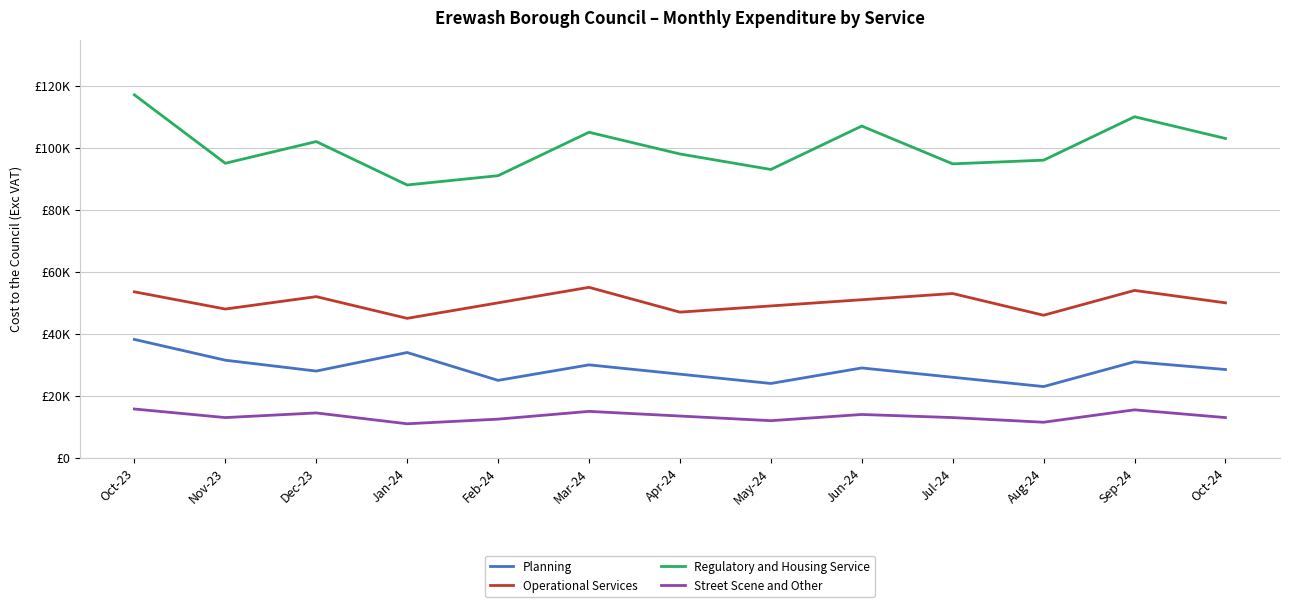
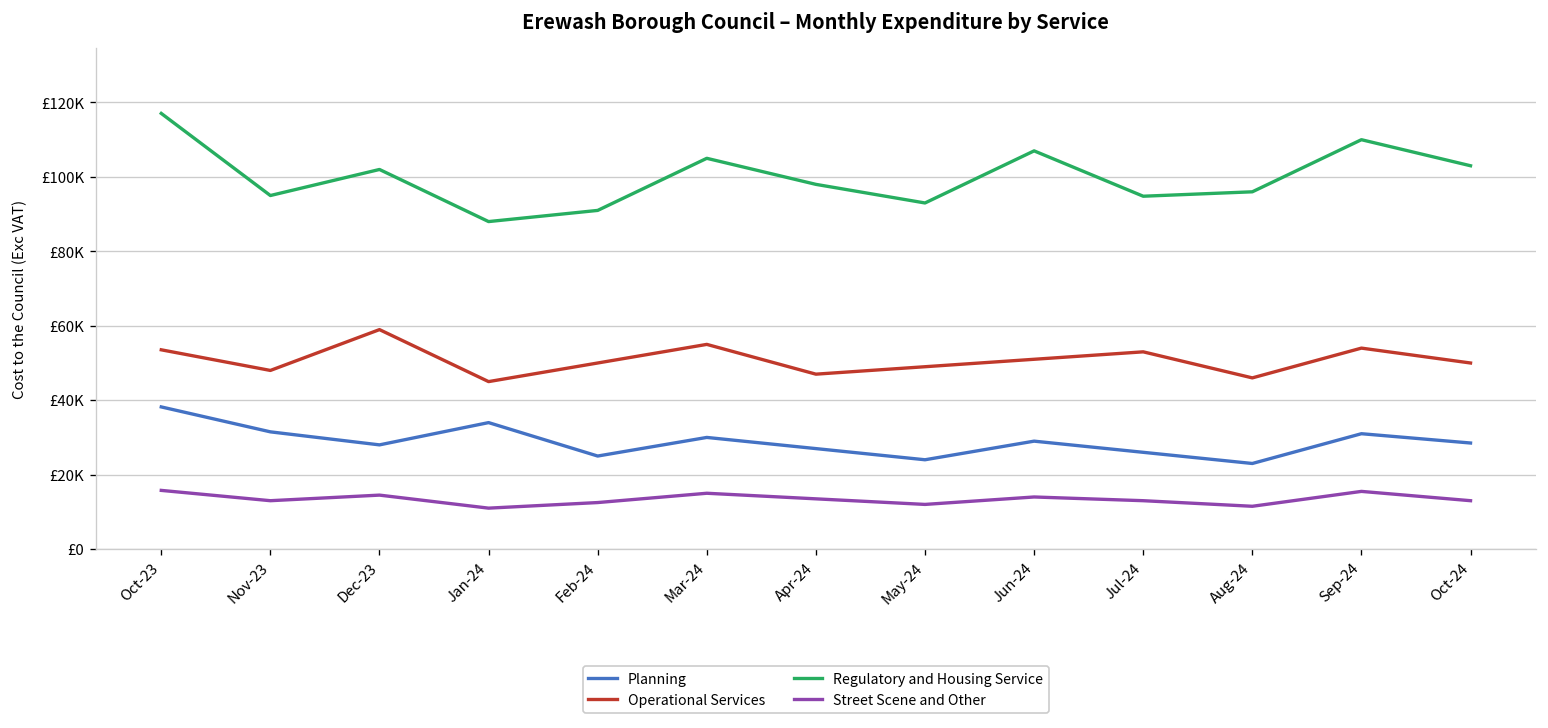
Operational Services, Dec-23: £52000 -> £59000
